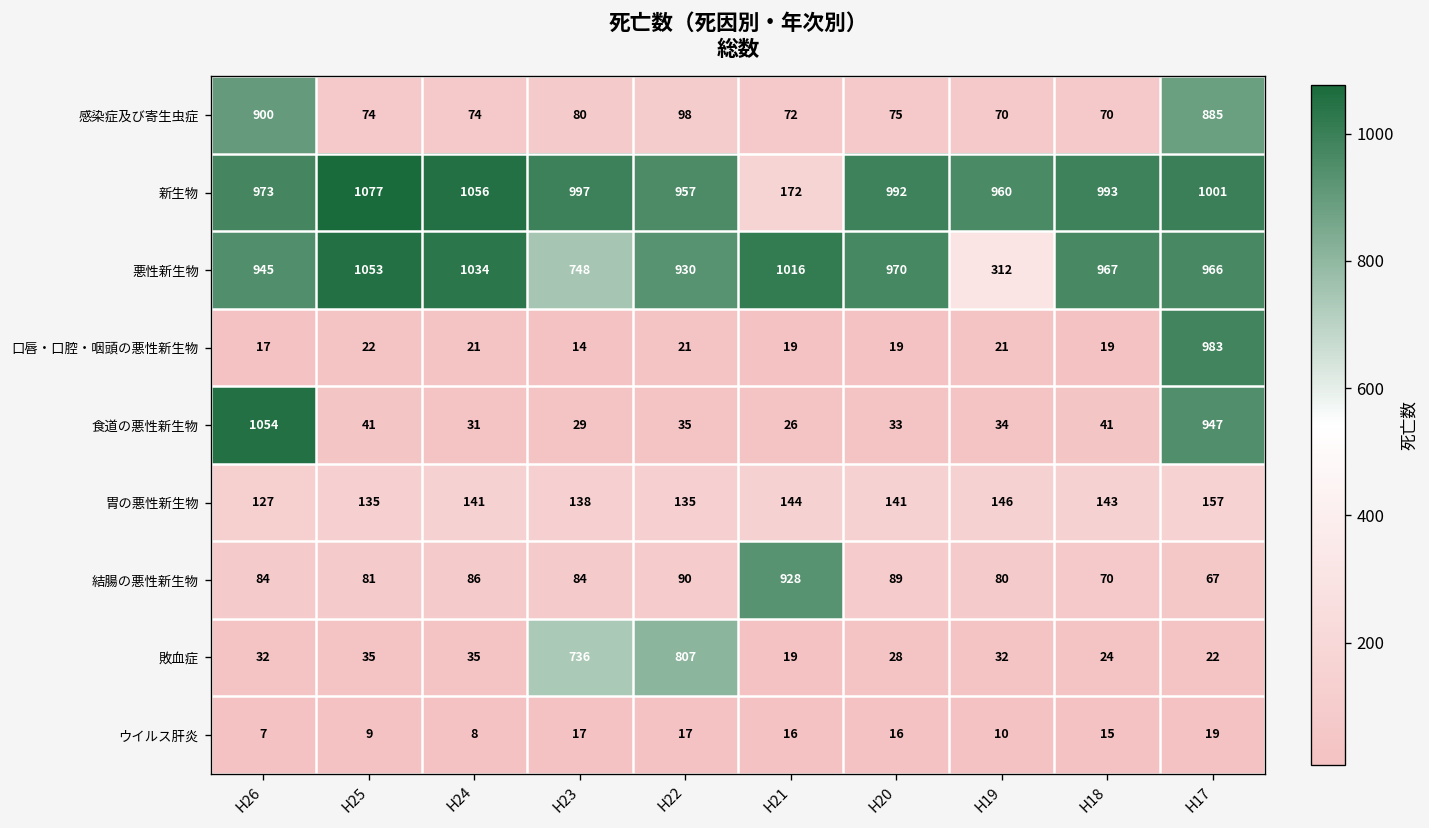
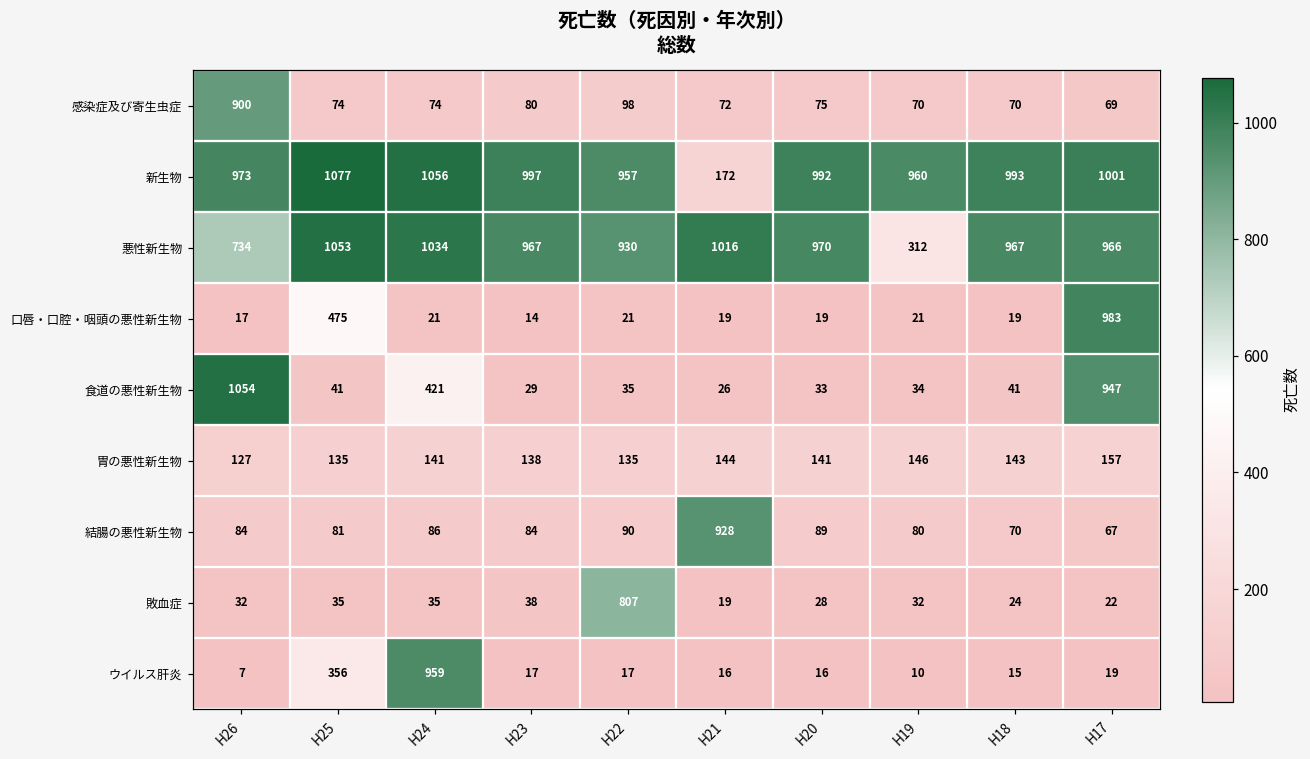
感染症及び寄生虫症, H17: 885 -> 69
悪性新生物, H26: 945 -> 734
悪性新生物, H23: 748 -> 967
口唇・口腔・咽頭の悪性新生物, H25: 22 -> 475
食道の悪性新生物, H24: 31 -> 421
敗血症, H23: 736 -> 38
ウイルス肝炎, H25: 9 -> 356
ウイルス肝炎, H24: 8 -> 959
